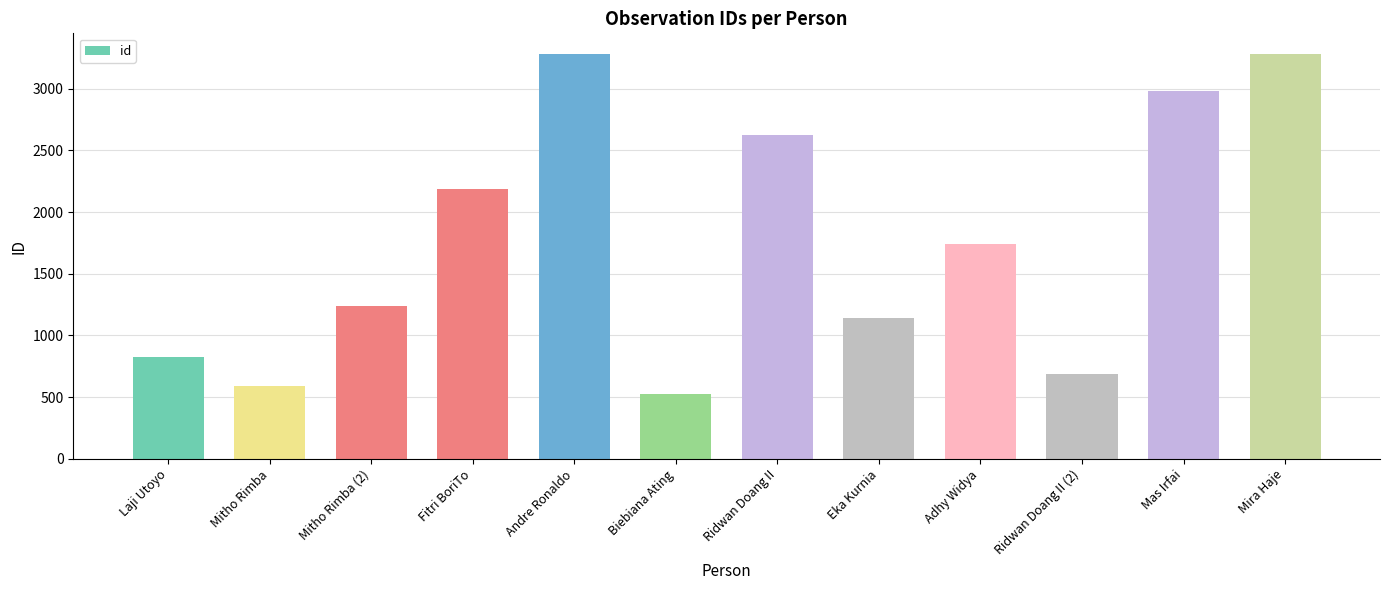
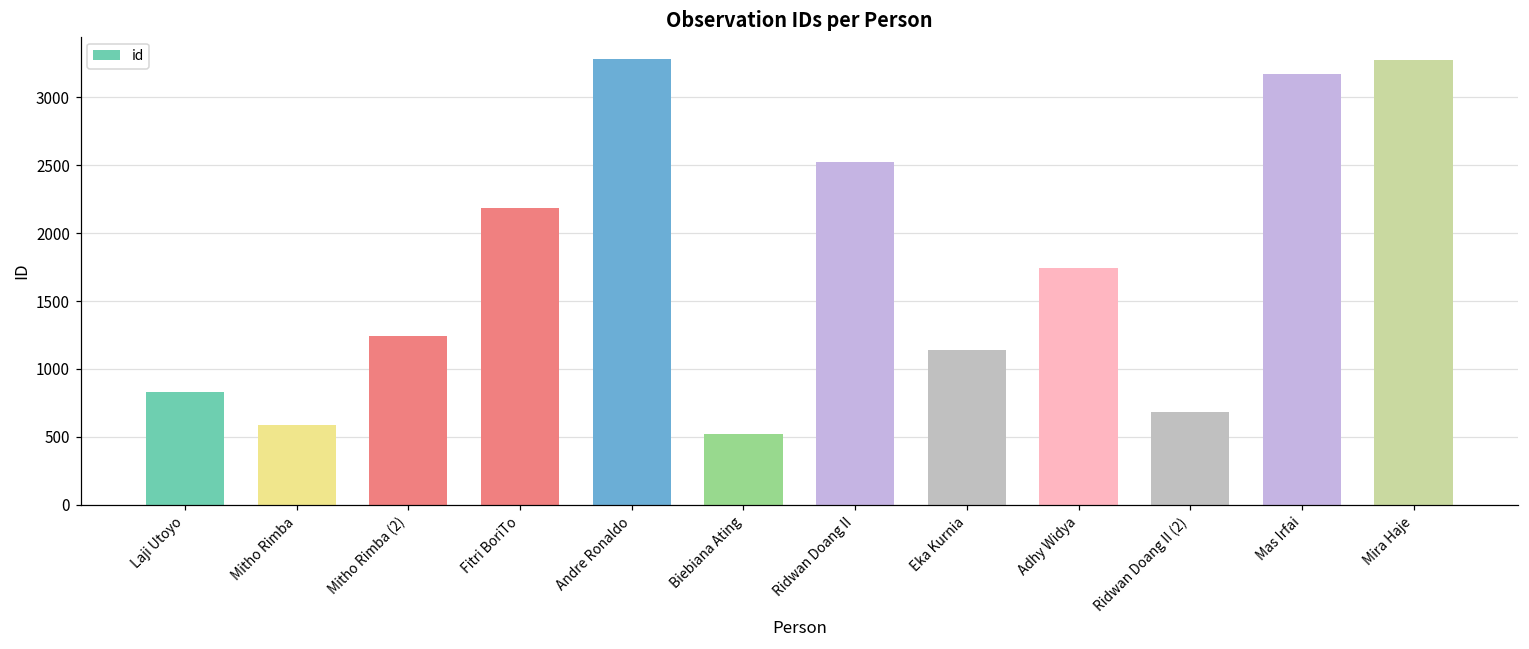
Ridwan Doang II: 2620 -> 2520
Mas Irfai: 2980 -> 3170
